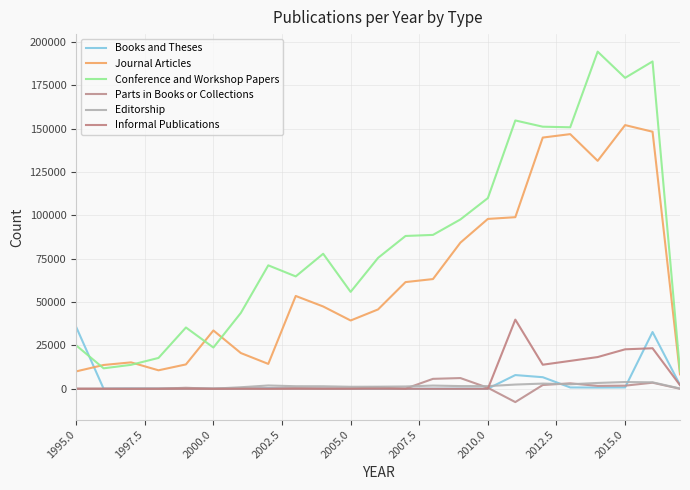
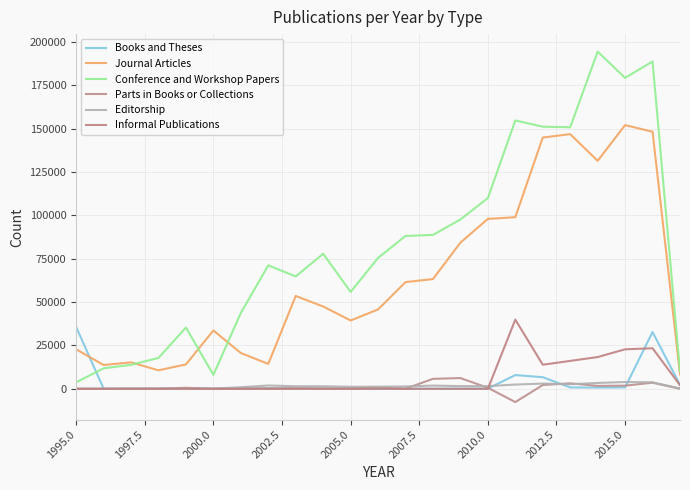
Journal Articles, 1995.0: 10000 -> 23000
Conference and Workshop Papers, 1995.0: 25000 -> 4000
Conference and Workshop Papers, 2000.0: 24000 -> 8000
